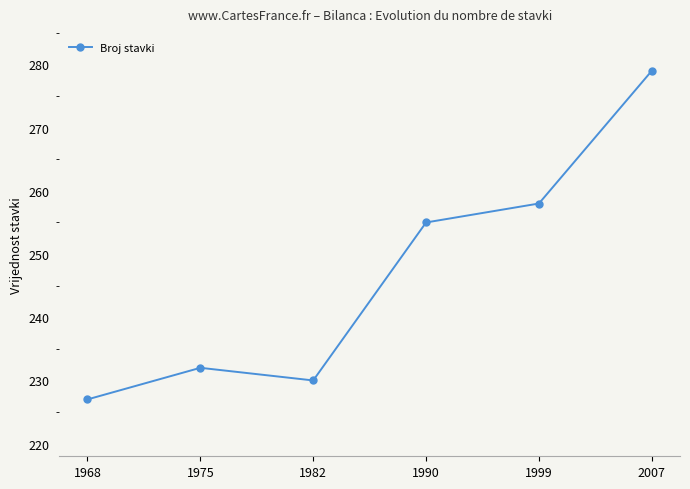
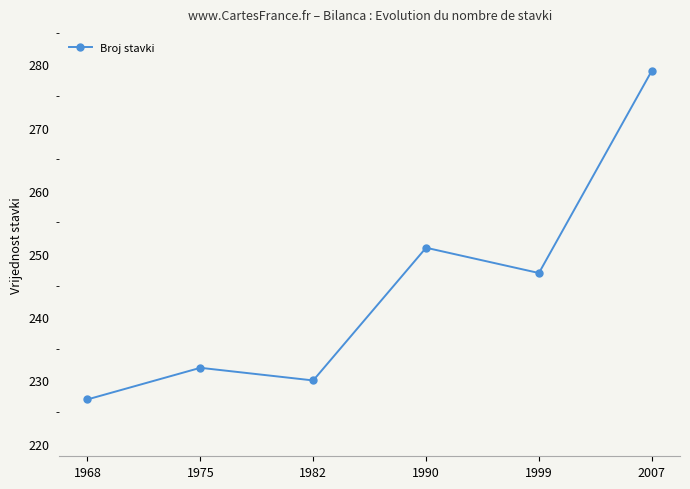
1990: 255 -> 251
1999: 258 -> 247
